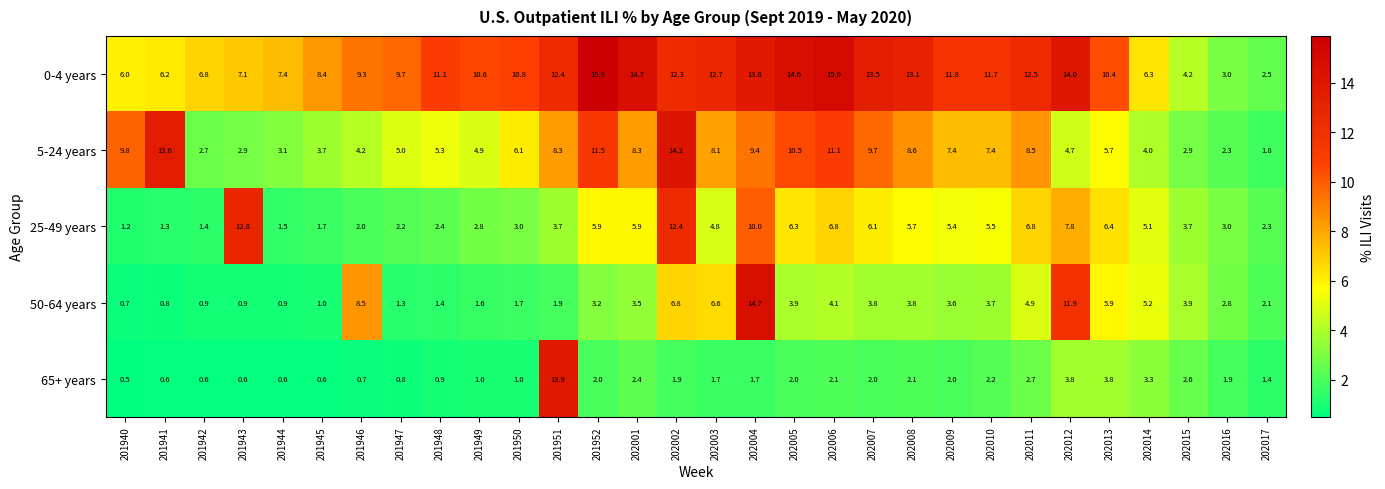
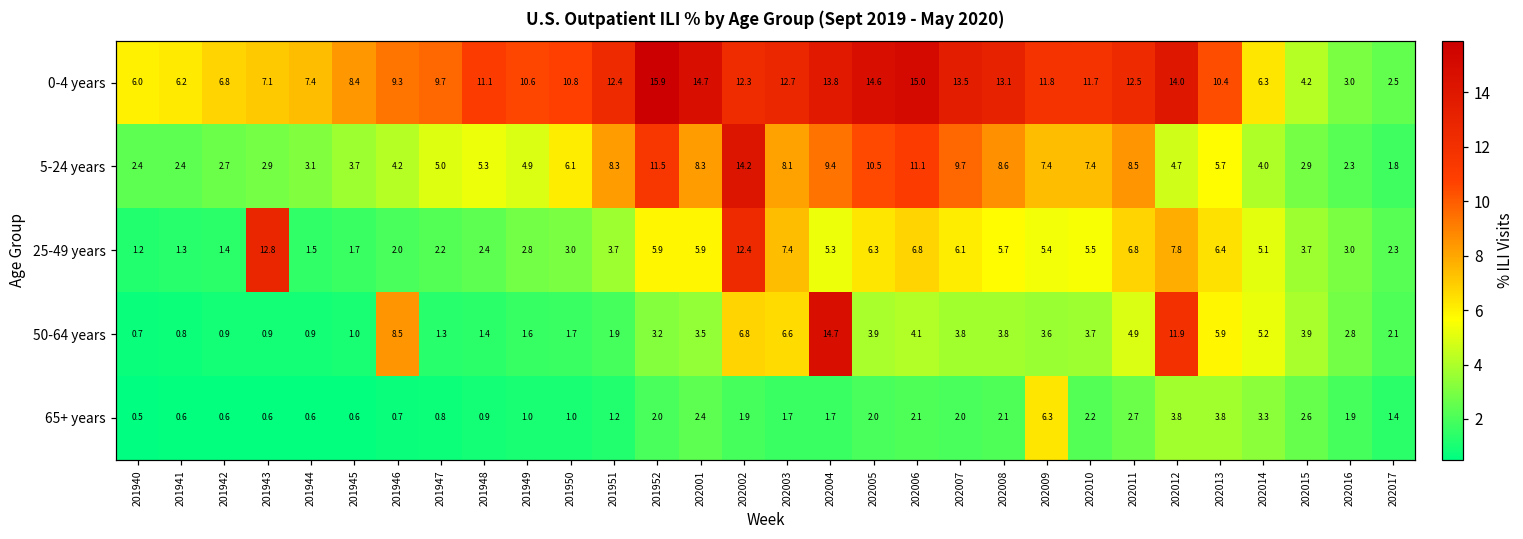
5-24 years, 201940: 9.8 -> 2.4
5-24 years, 201941: 13.6 -> 2.4
25-49 years, 202003: 4.8 -> 7.4
25-49 years, 202004: 10.0 -> 5.3
65+ years, 201951: 13.9 -> 1.2
65+ years, 202009: 2.0 -> 6.3
